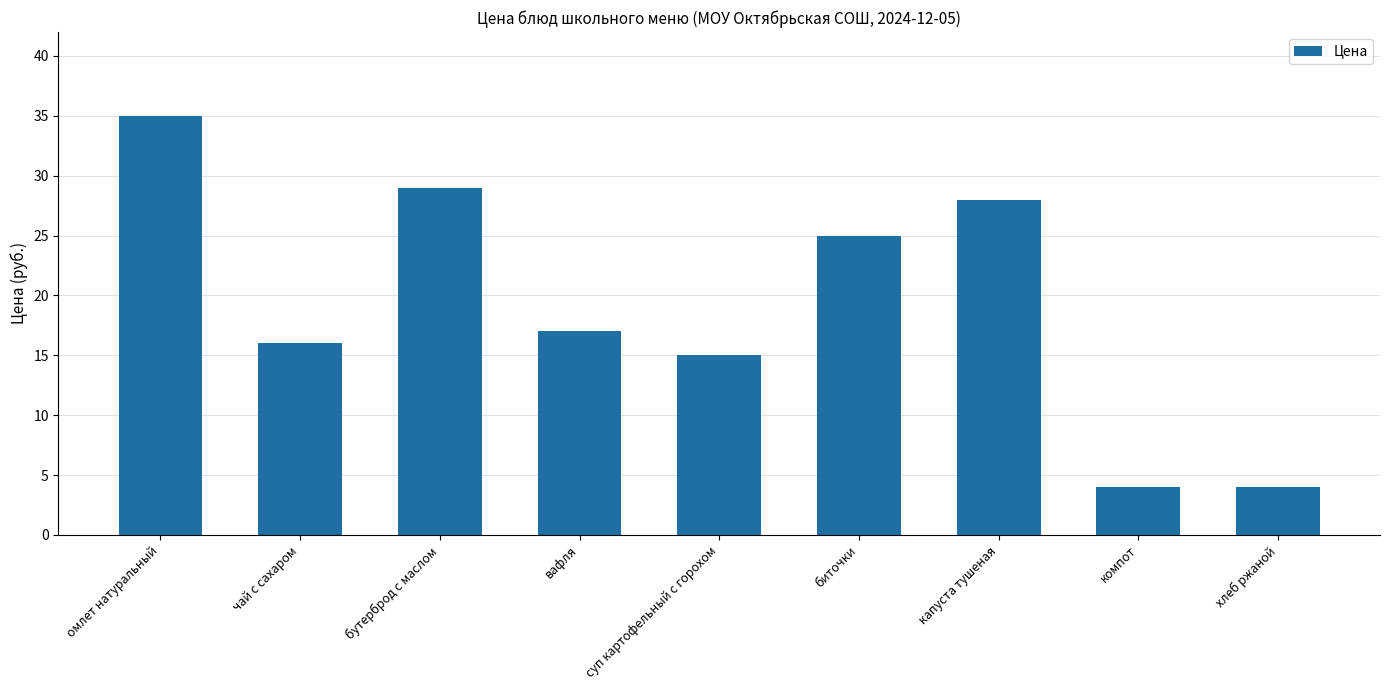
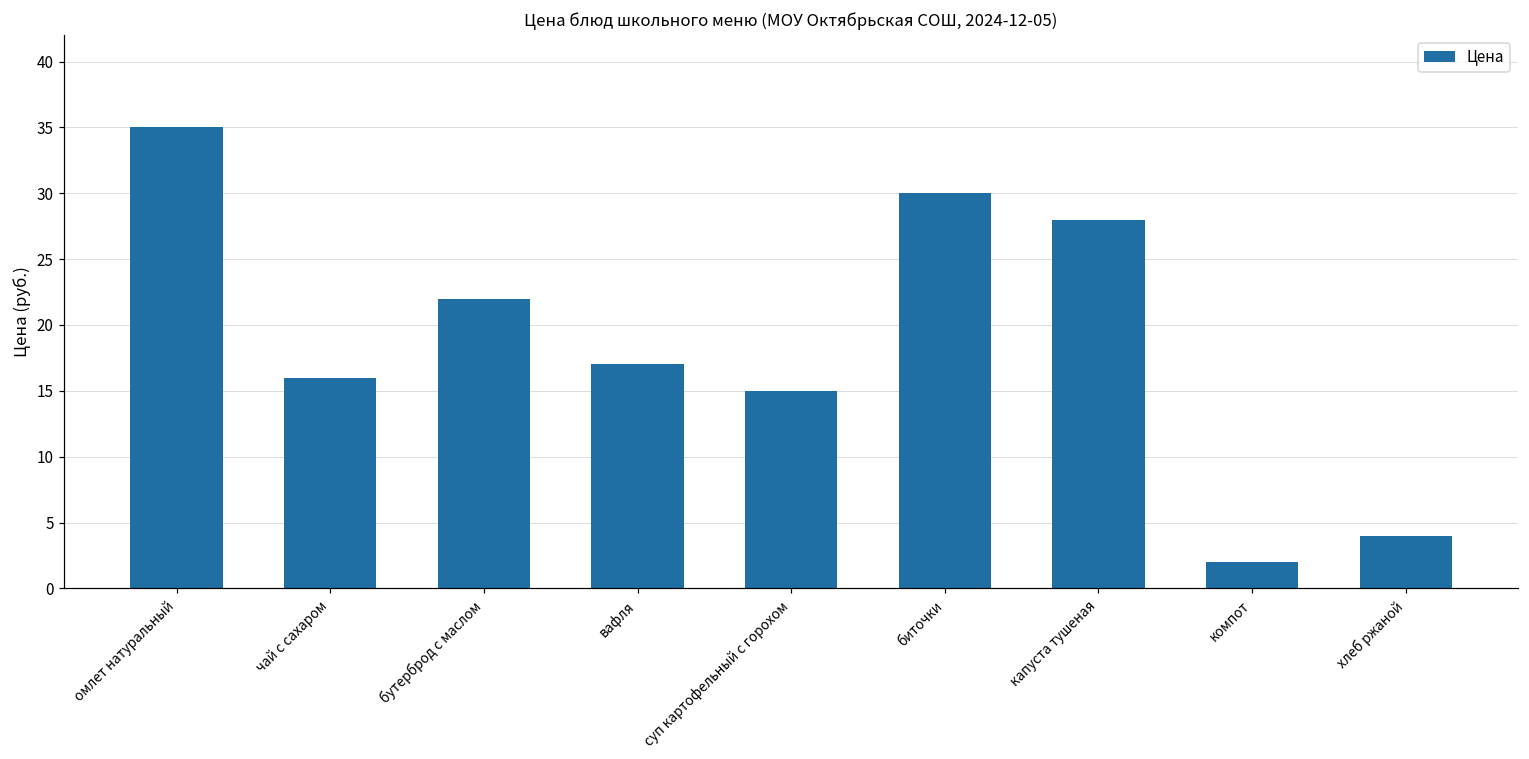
бутерброд с маслом: 29 -> 22
биточки: 25 -> 30
компот: 4 -> 2
